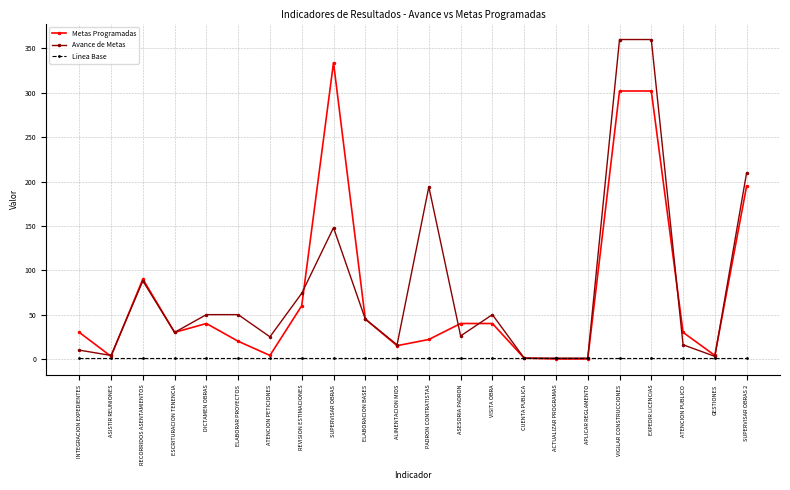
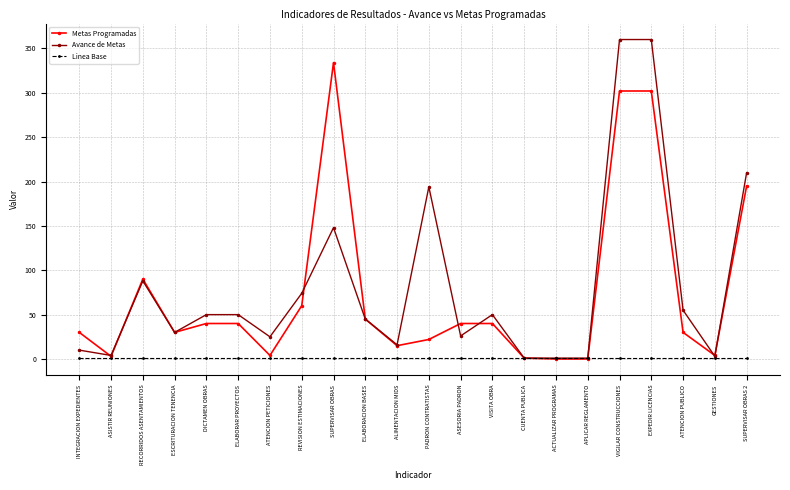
Metas Programadas, ELABORAR PROYECTOS: 20 -> 40
Avance de Metas, ATENCION PUBLICO: 20 -> 60
